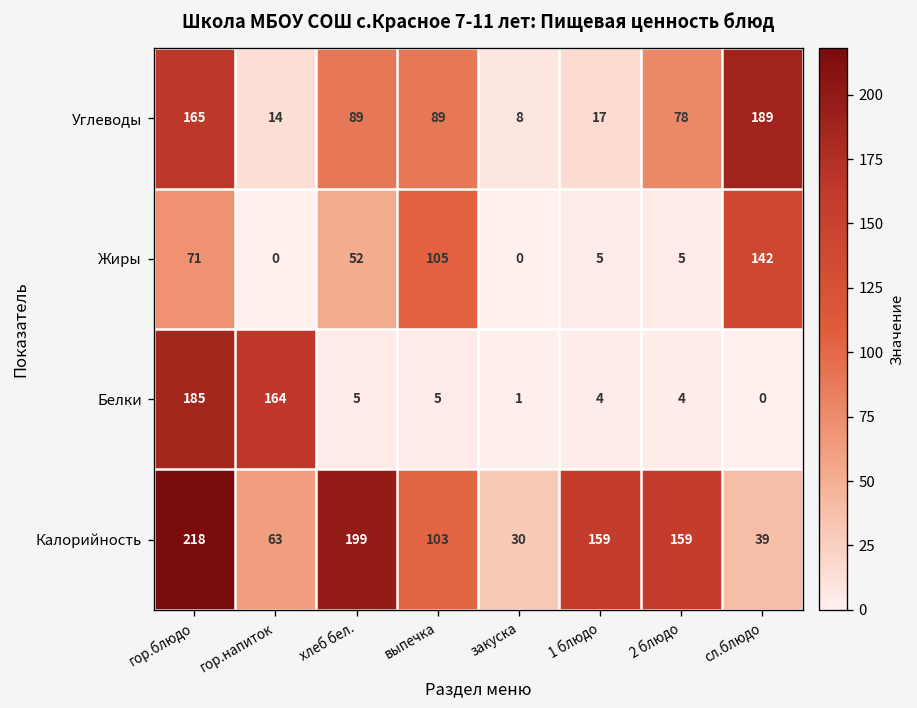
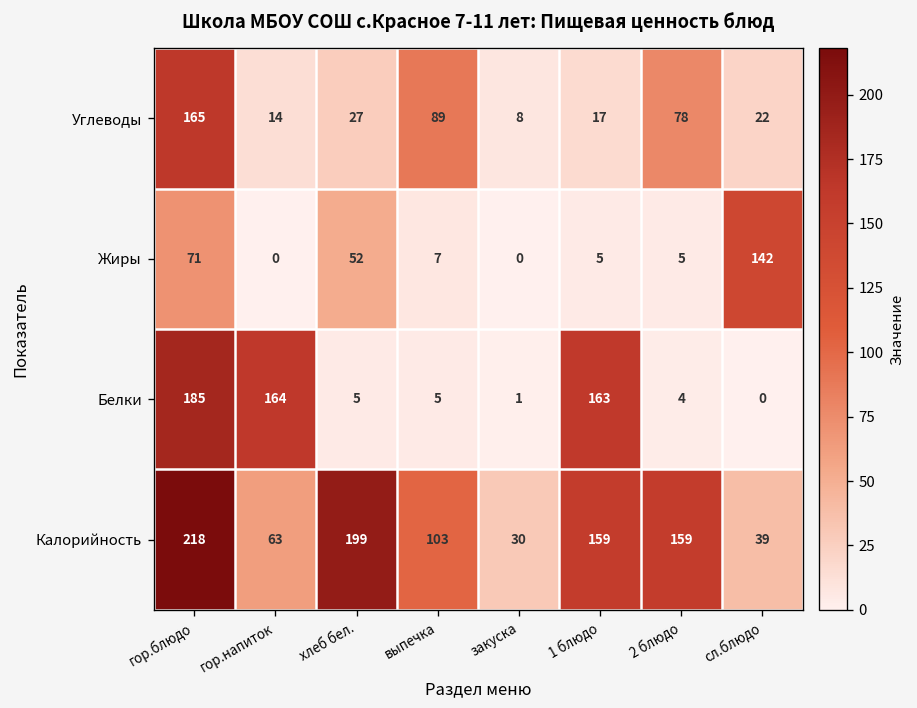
Углеводы, хлеб бел.: 89 -> 27
Углеводы, сл.блюдо: 189 -> 22
Жиры, выпечка: 105 -> 7
Белки, 1 блюдо: 4 -> 163
